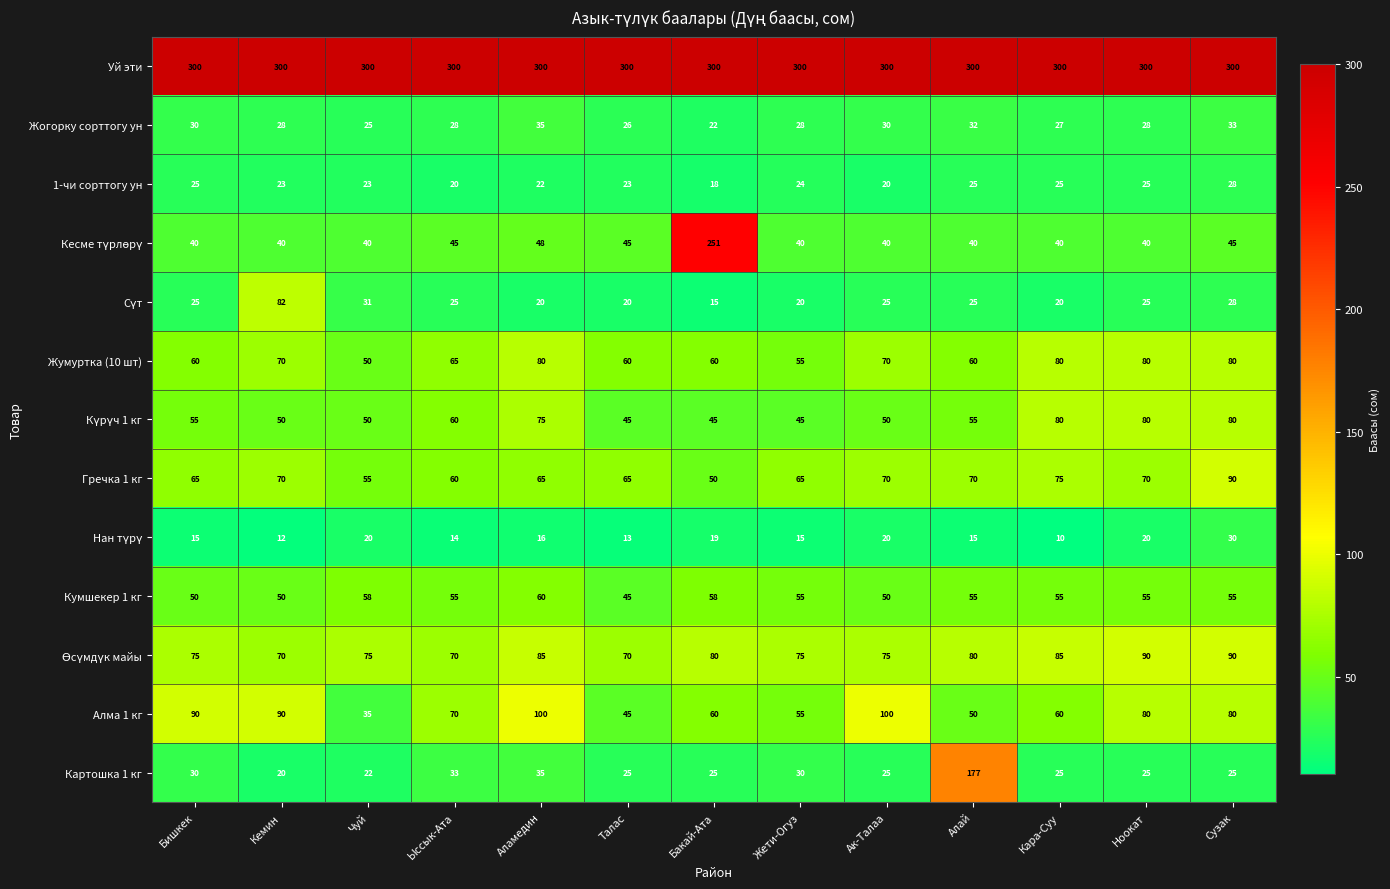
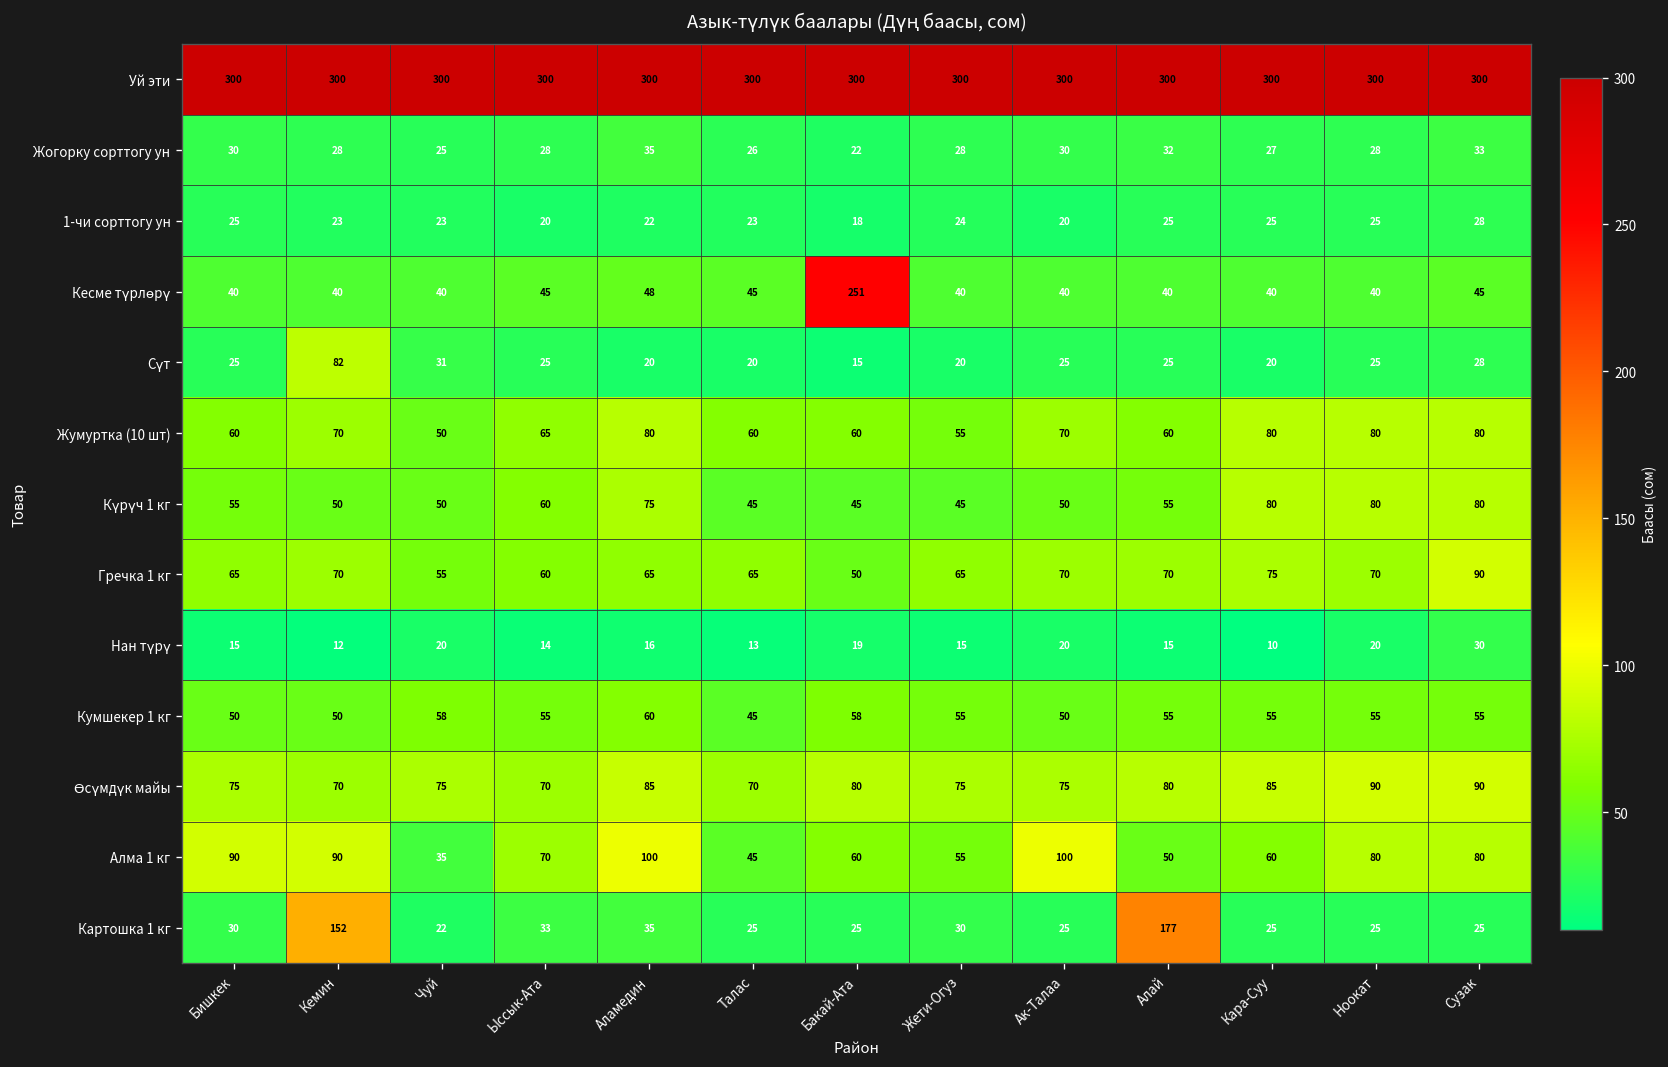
Картошка 1 кг, Кемин: 20 -> 152
